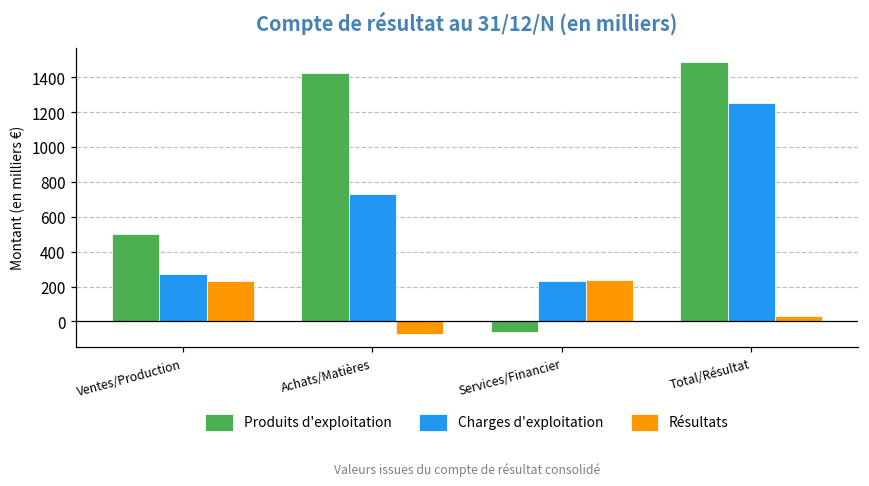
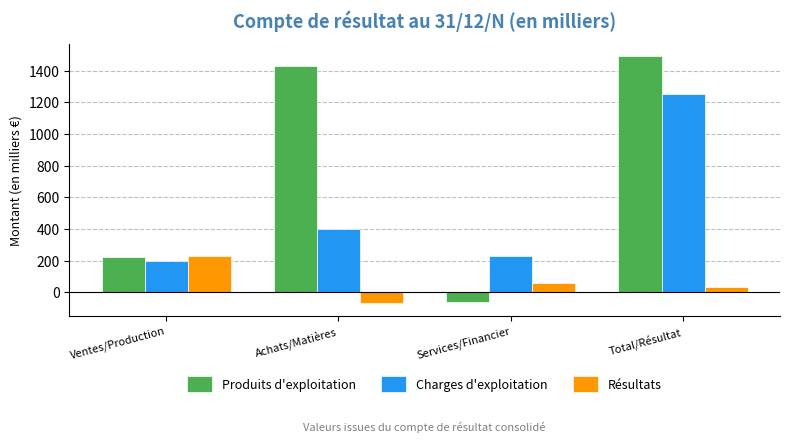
Produits d'exploitation, Ventes/Production: 500 -> 220
Charges d'exploitation, Ventes/Production: 270 -> 200
Charges d'exploitation, Achats/Matières: 730 -> 400
Résultats, Services/Financier: 240 -> 60
